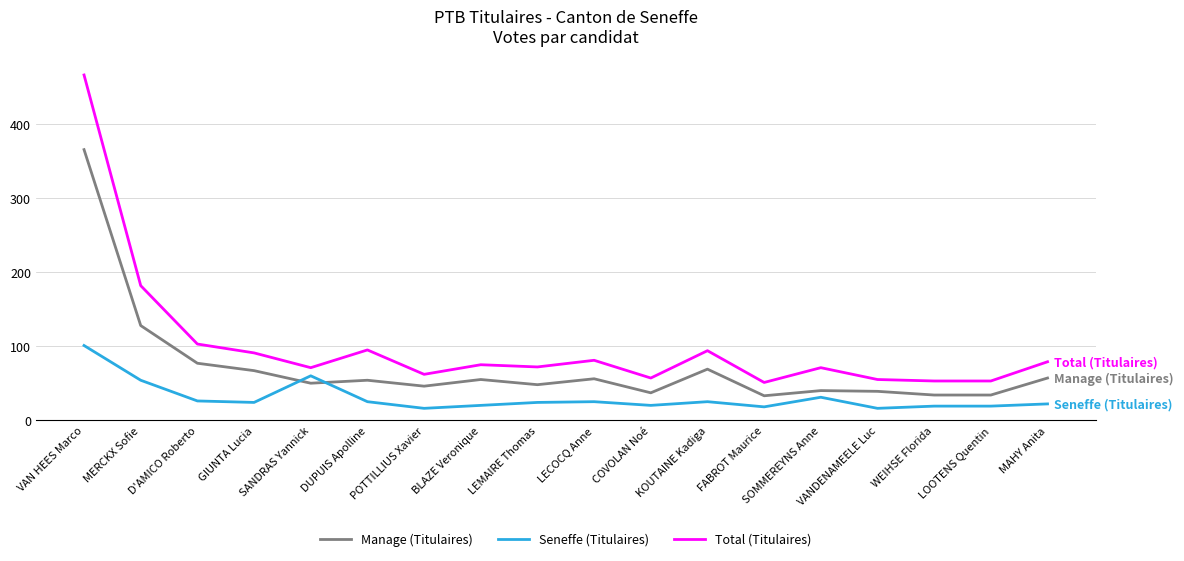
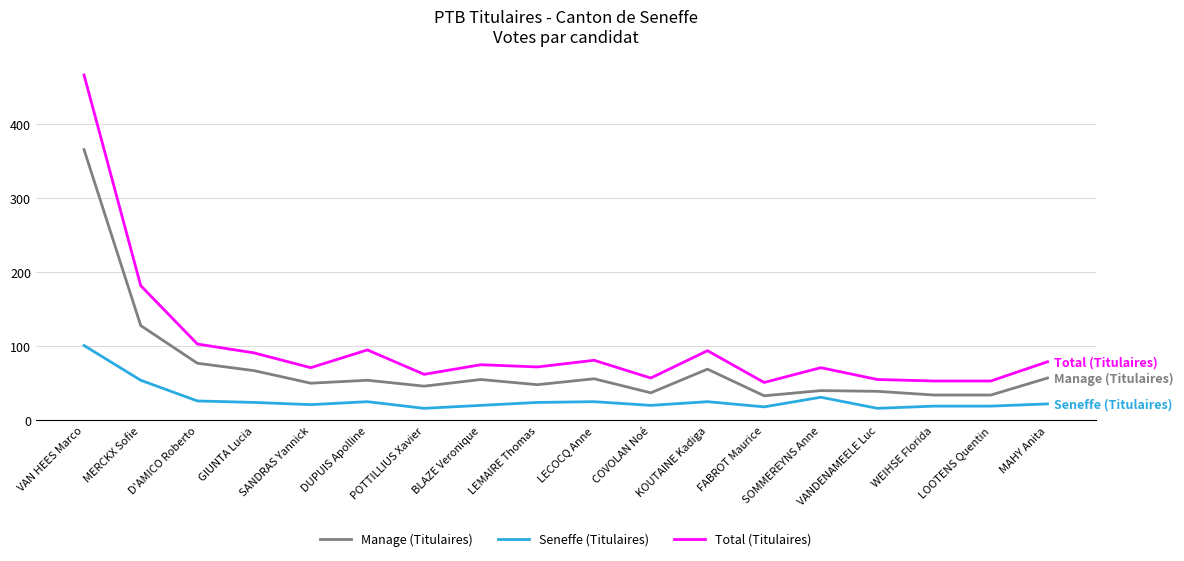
Seneffe (Titulaires), SANDRAS Yannick: 60 -> 20
